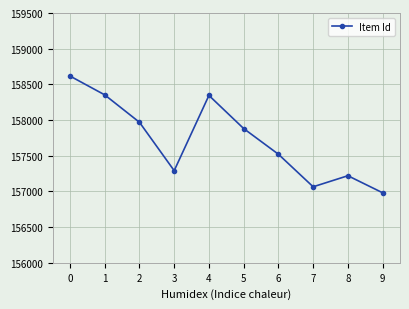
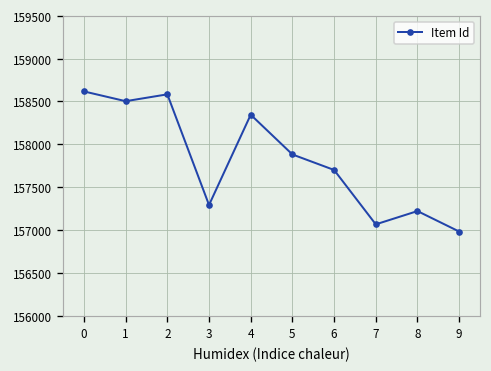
1: 158400 -> 158500
2: 158000 -> 158600
6: 157500 -> 157700
